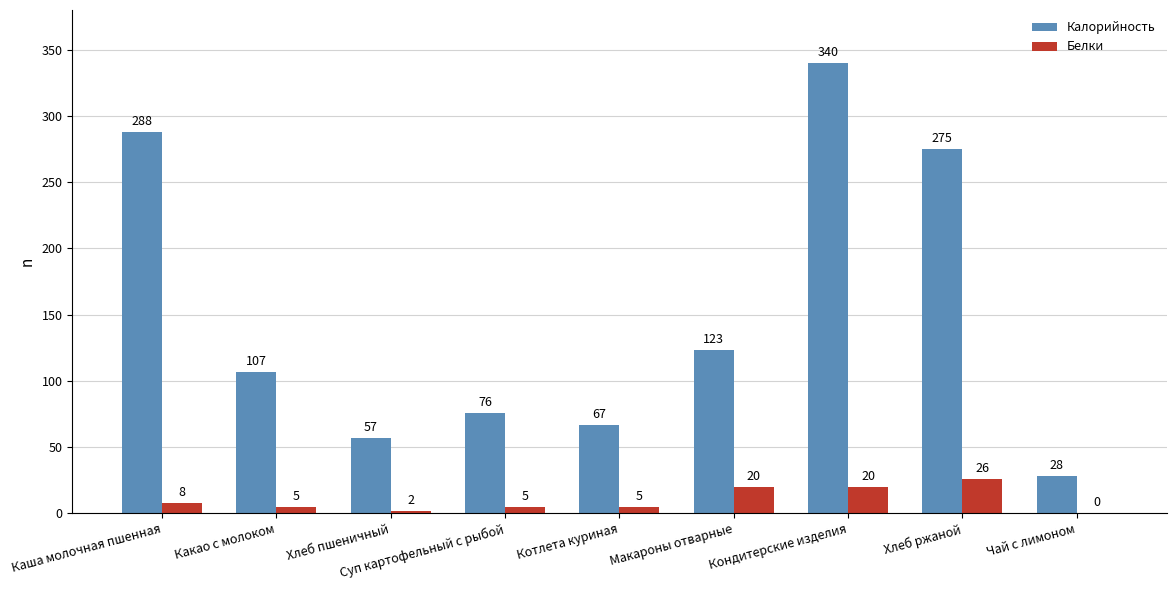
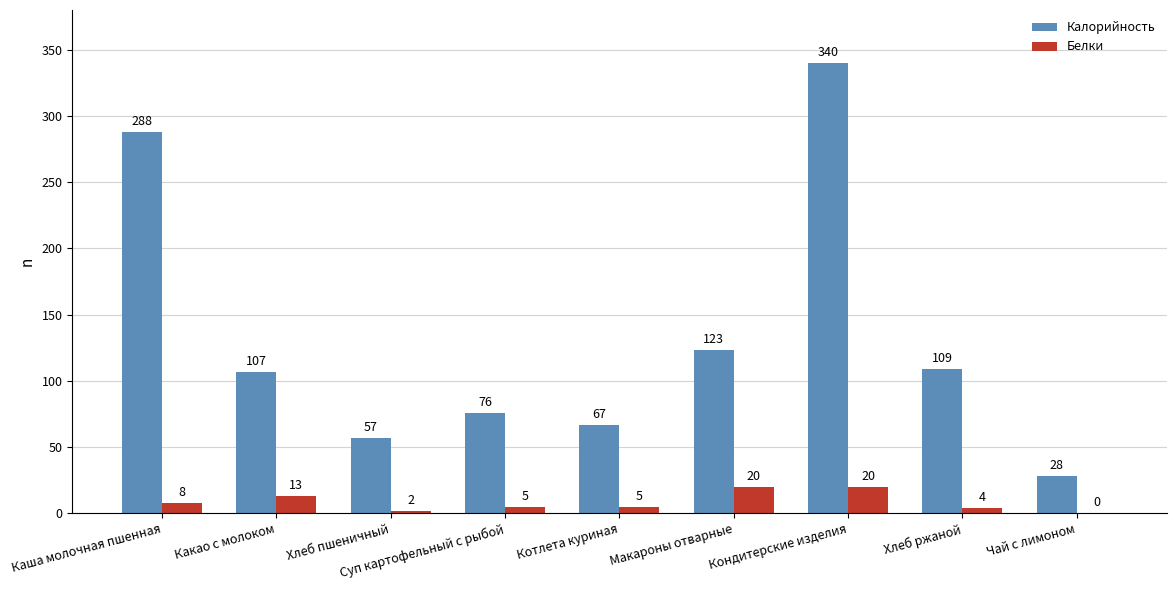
Белки, Какао с молоком: 5 -> 13
Калорийность, Хлеб ржаной: 275 -> 109
Белки, Хлеб ржаной: 26 -> 4
